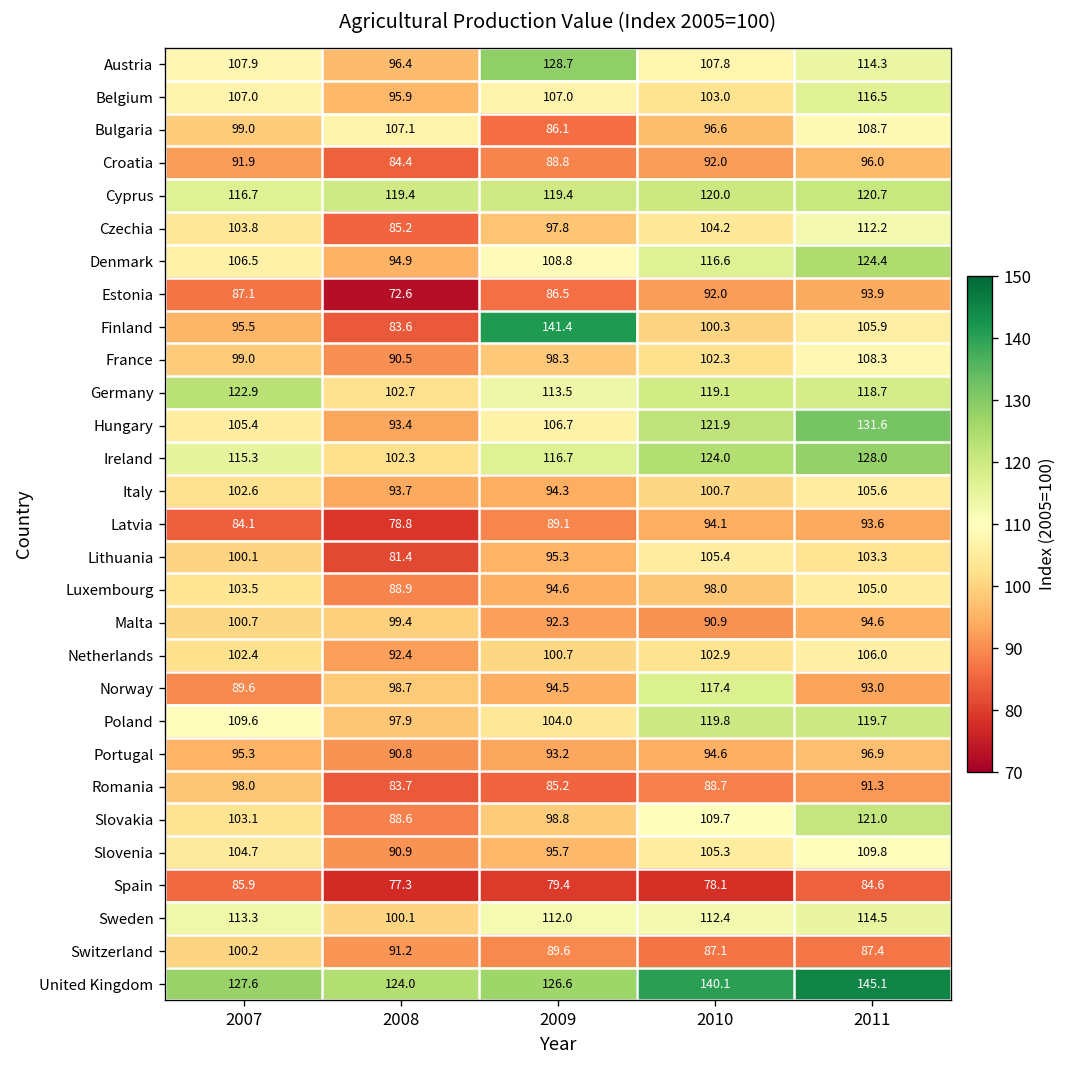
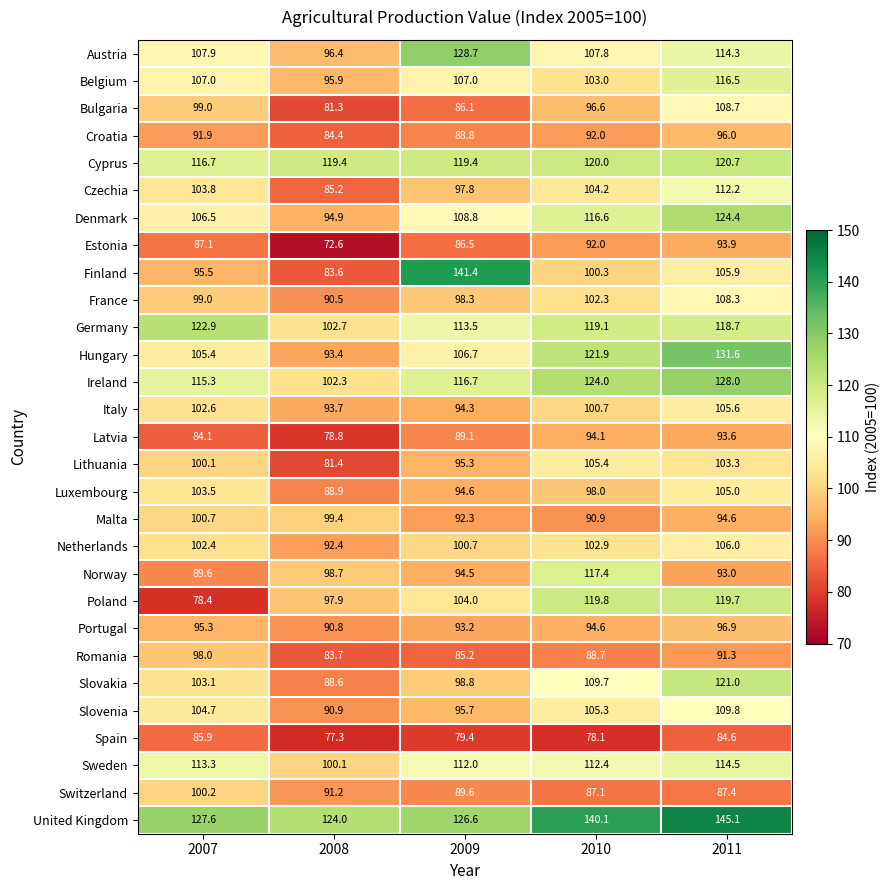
Bulgaria, 2008: 107.1 -> 81.3
Poland, 2007: 109.6 -> 78.4
